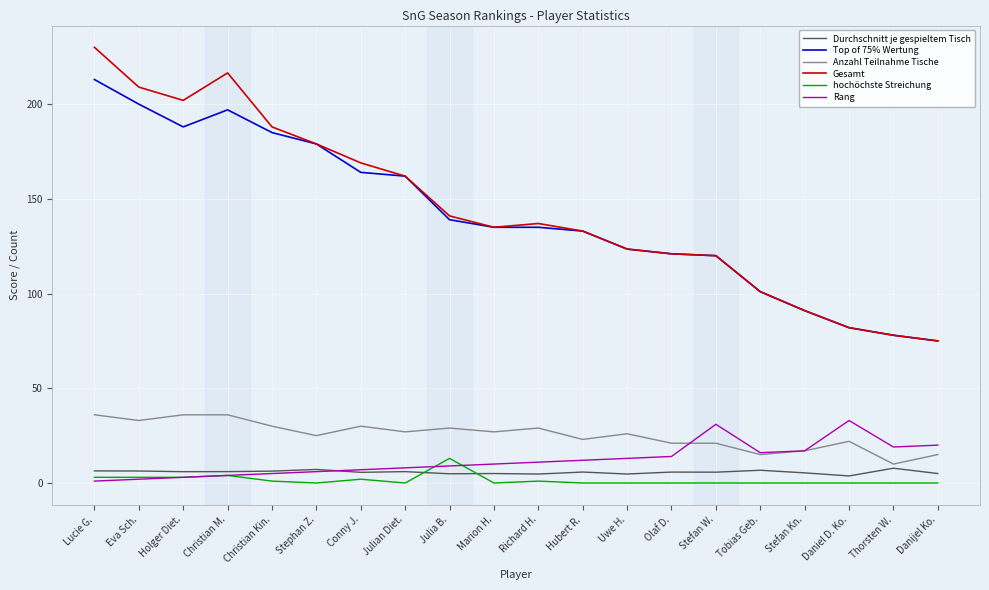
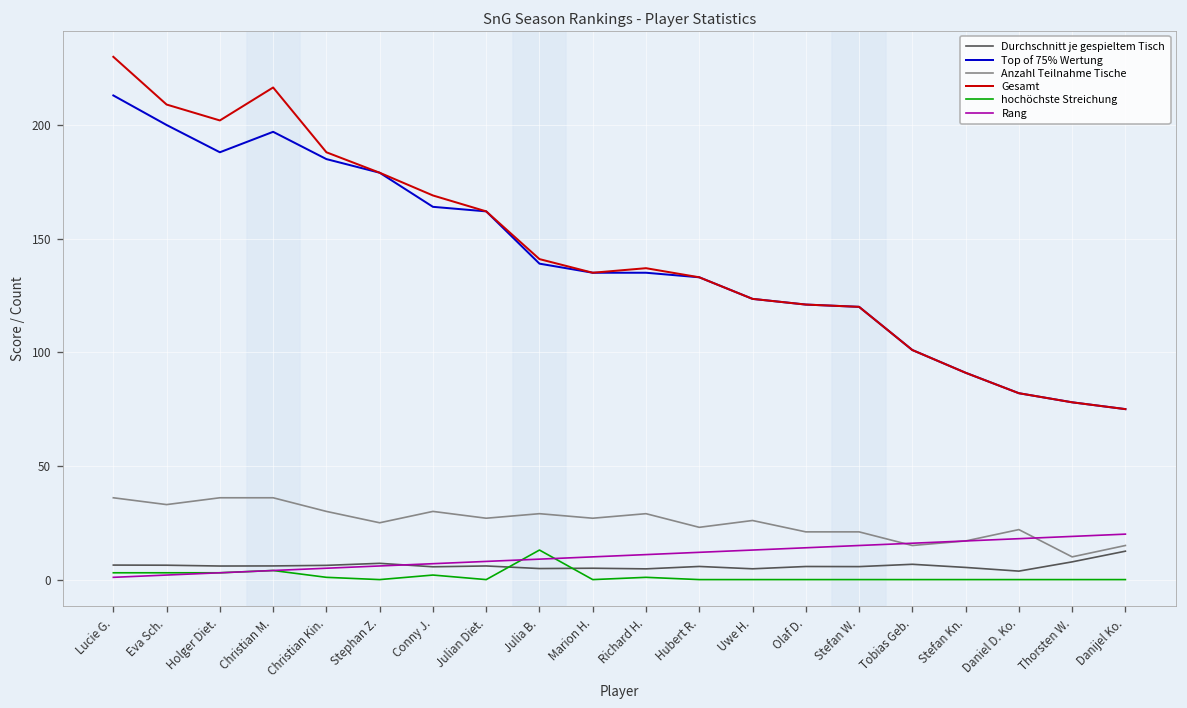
Rang, Stefan W.: 31 -> 15
Rang, Daniel D. Ko.: 33 -> 18
Durchschnitt je gespieltem Tisch, Danijel Ko.: 5 -> 13
